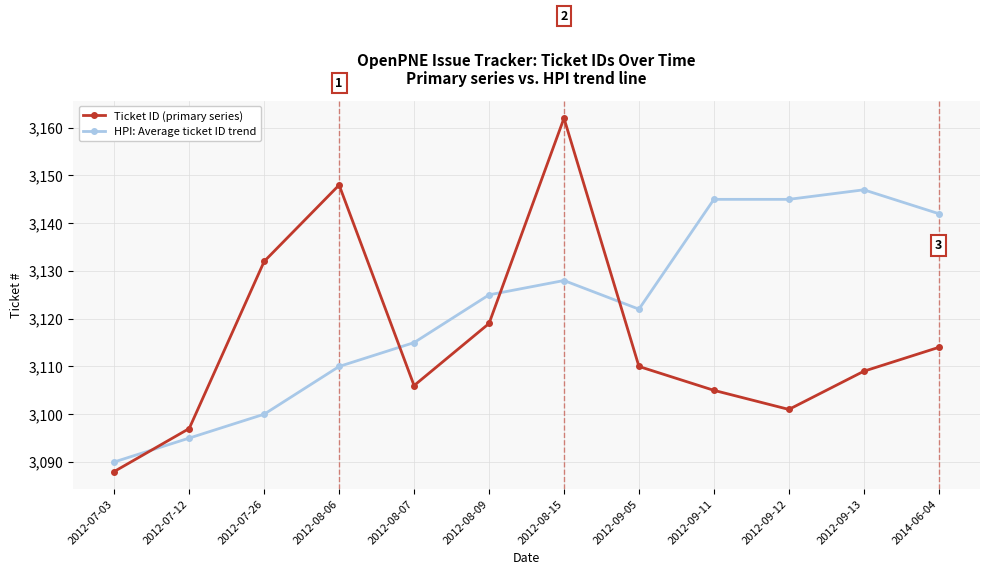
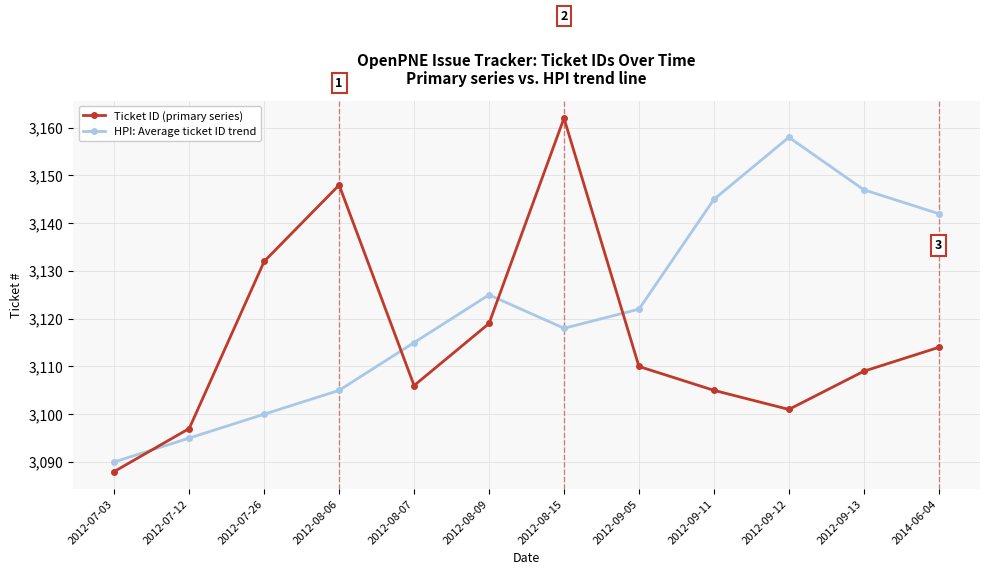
HPI: Average ticket ID trend, 2012-08-06: 3,110 -> 3,105
HPI: Average ticket ID trend, 2012-08-15: 3,128 -> 3,118
HPI: Average ticket ID trend, 2012-09-12: 3,145 -> 3,158
